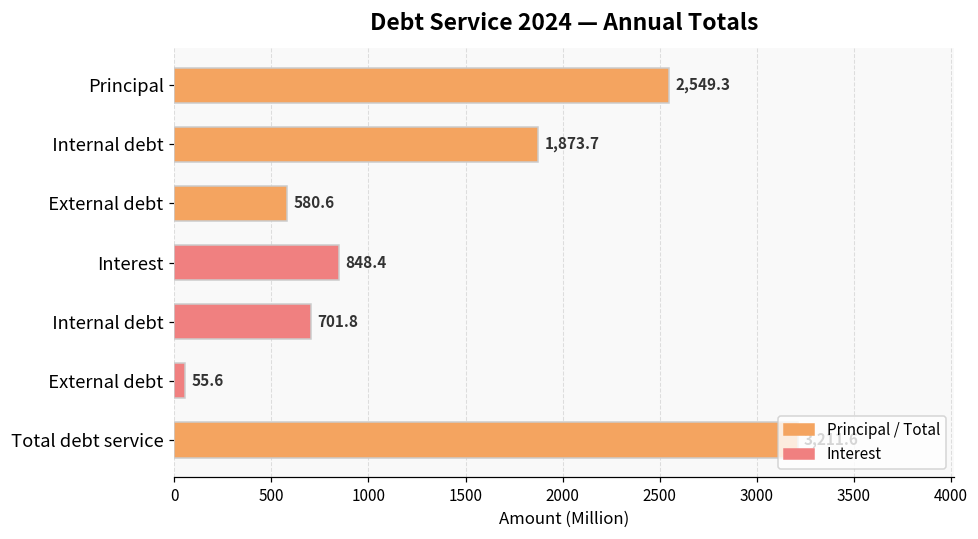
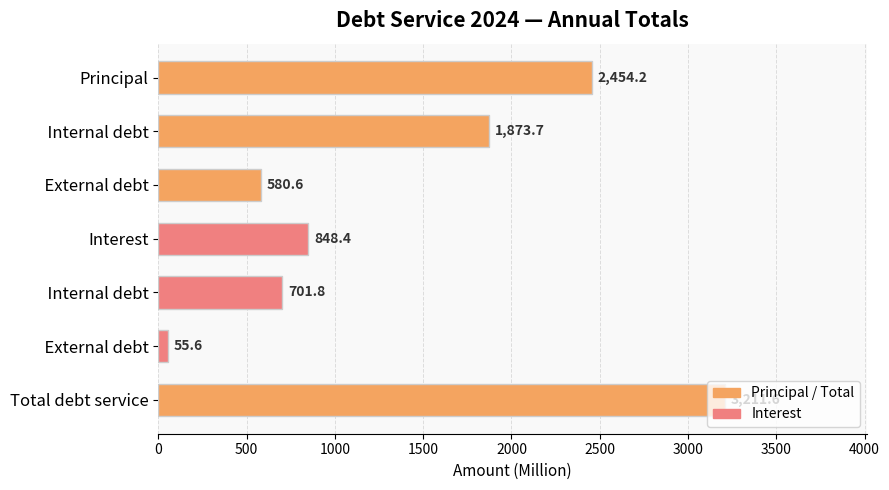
Principal: 2,549.3 -> 2,454.2
